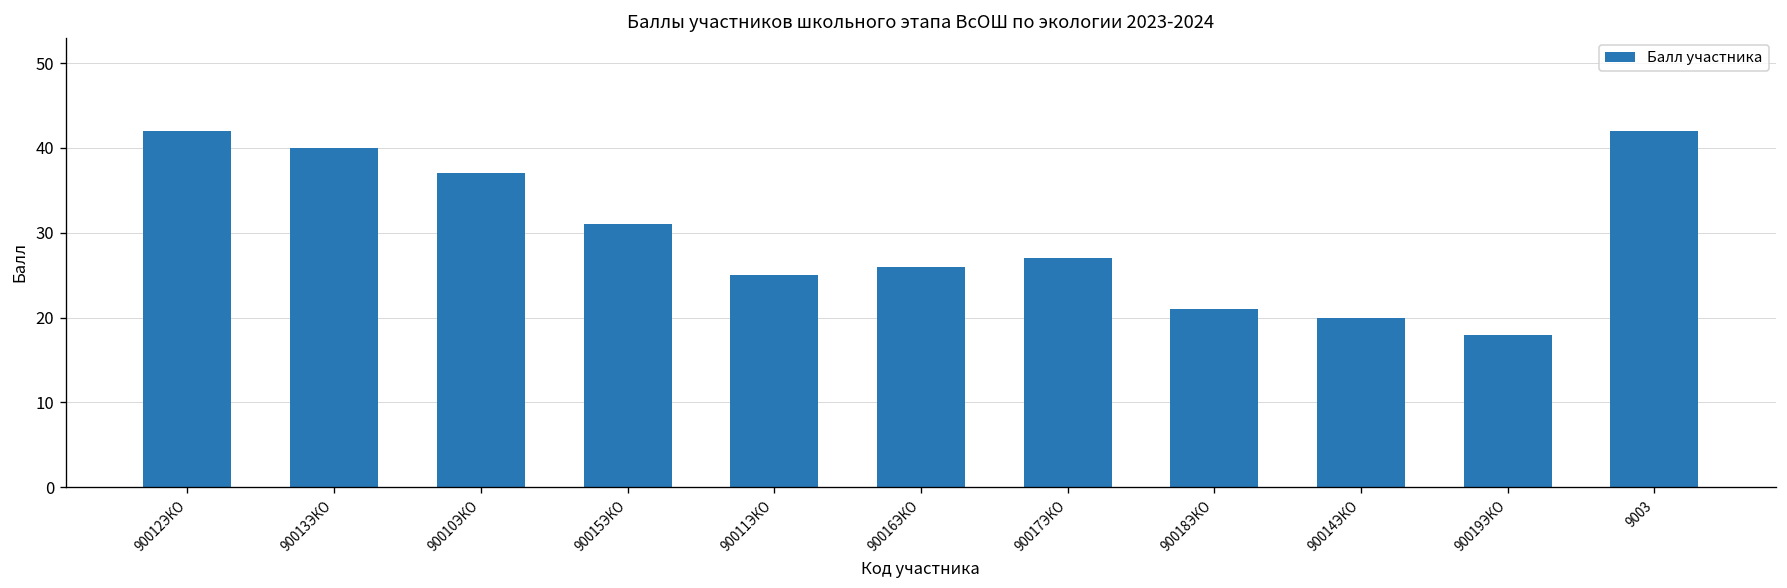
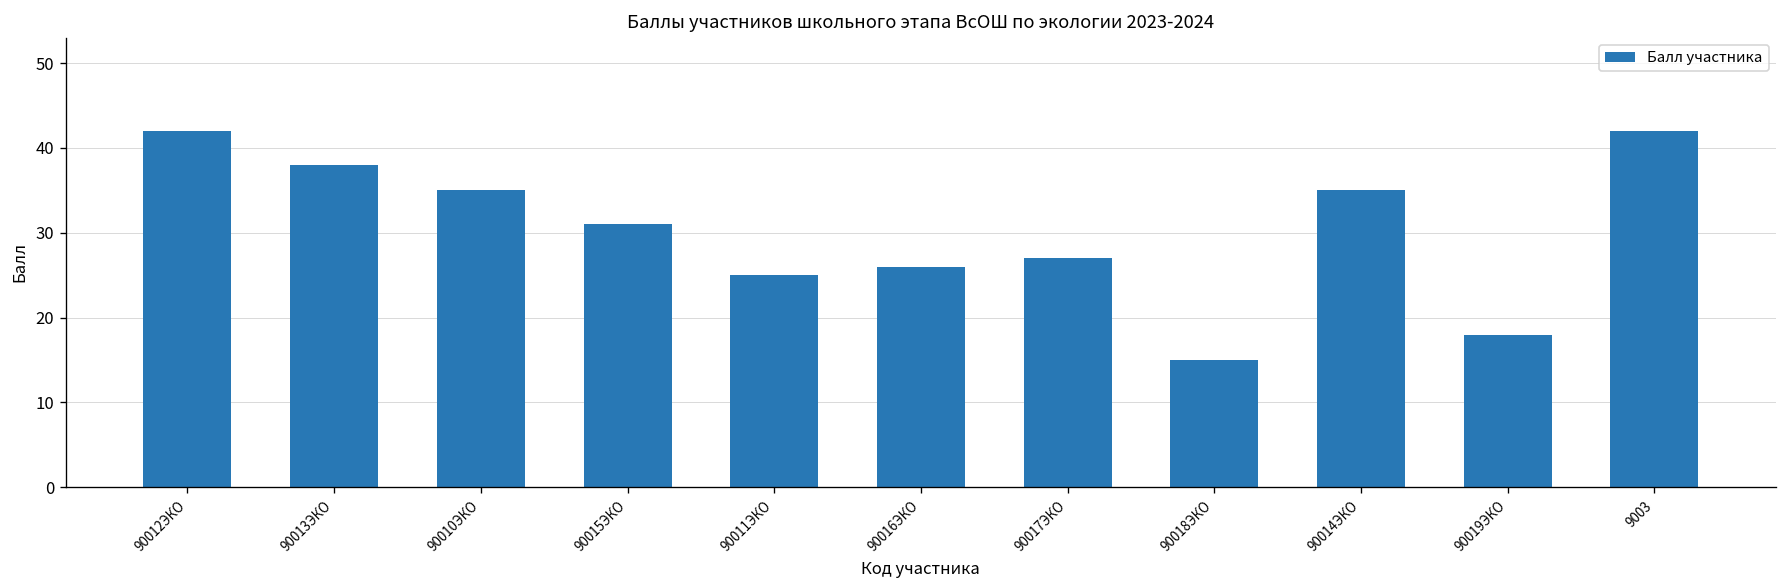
90013ЭКО: 40 -> 38
90010ЭКО: 37 -> 35
90018ЭКО: 21 -> 15
90014ЭКО: 20 -> 35
